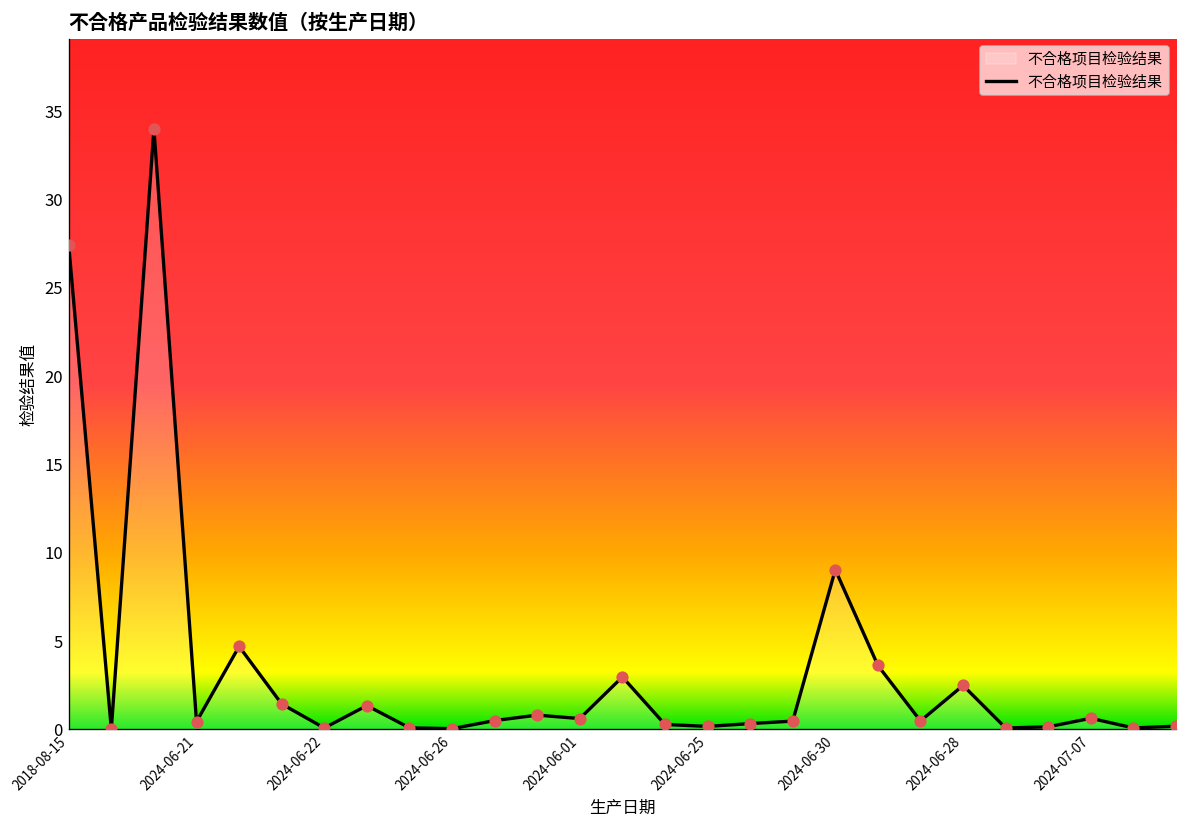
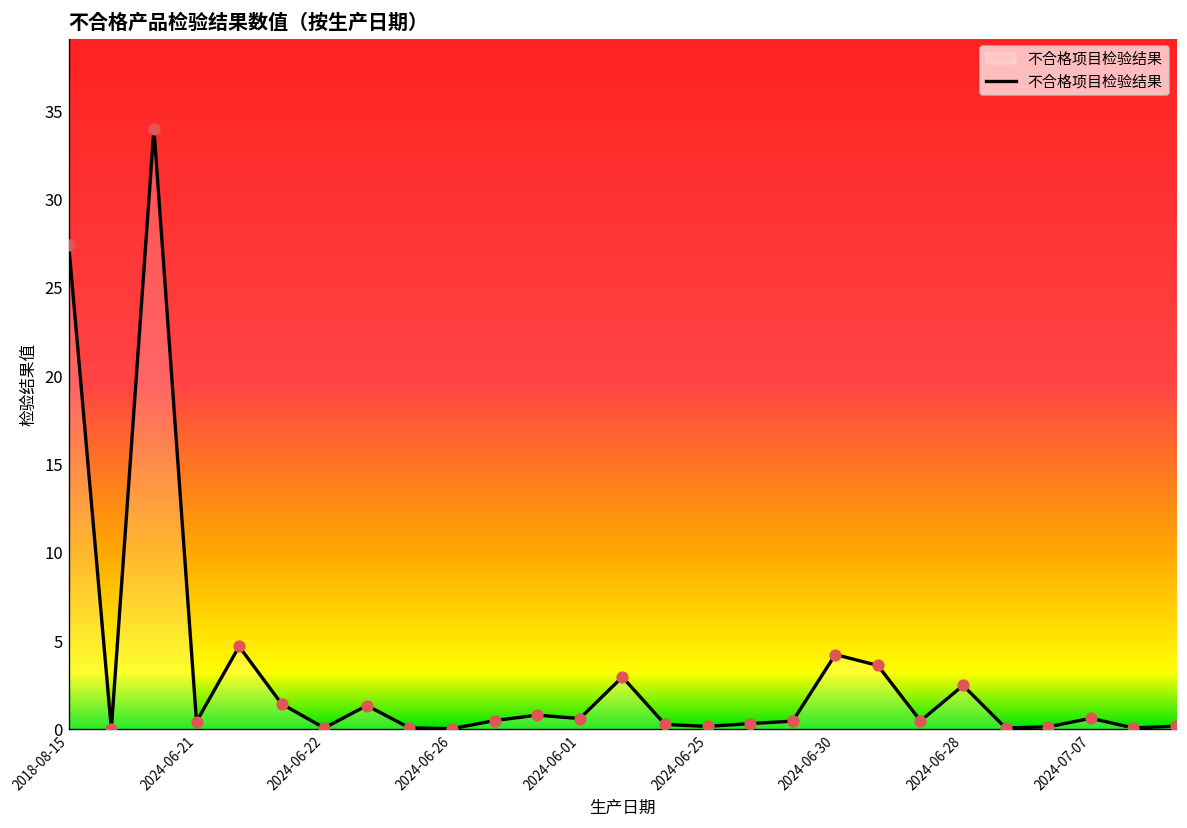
2024-06-30: 9.0 -> 4.2
